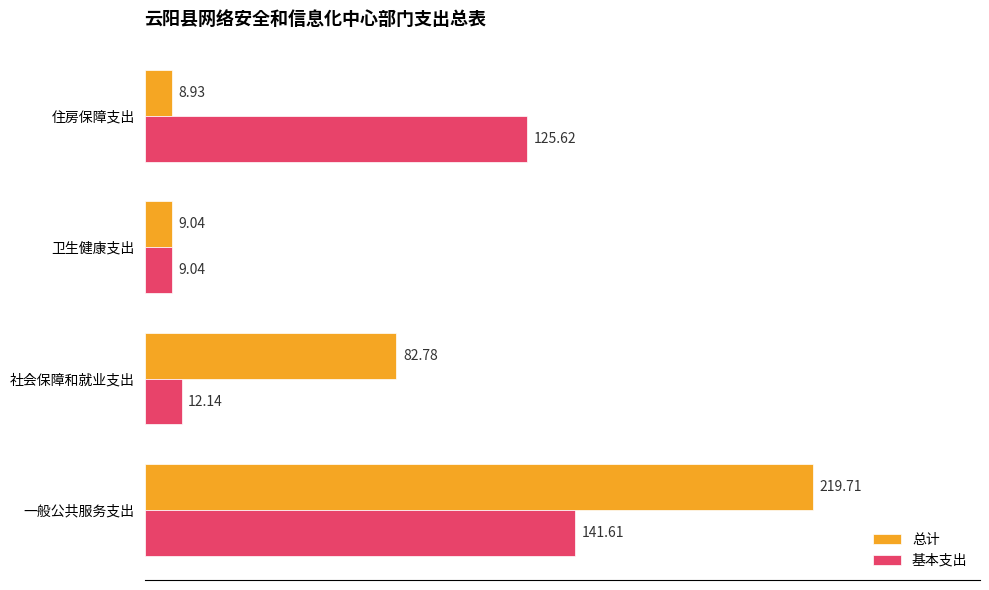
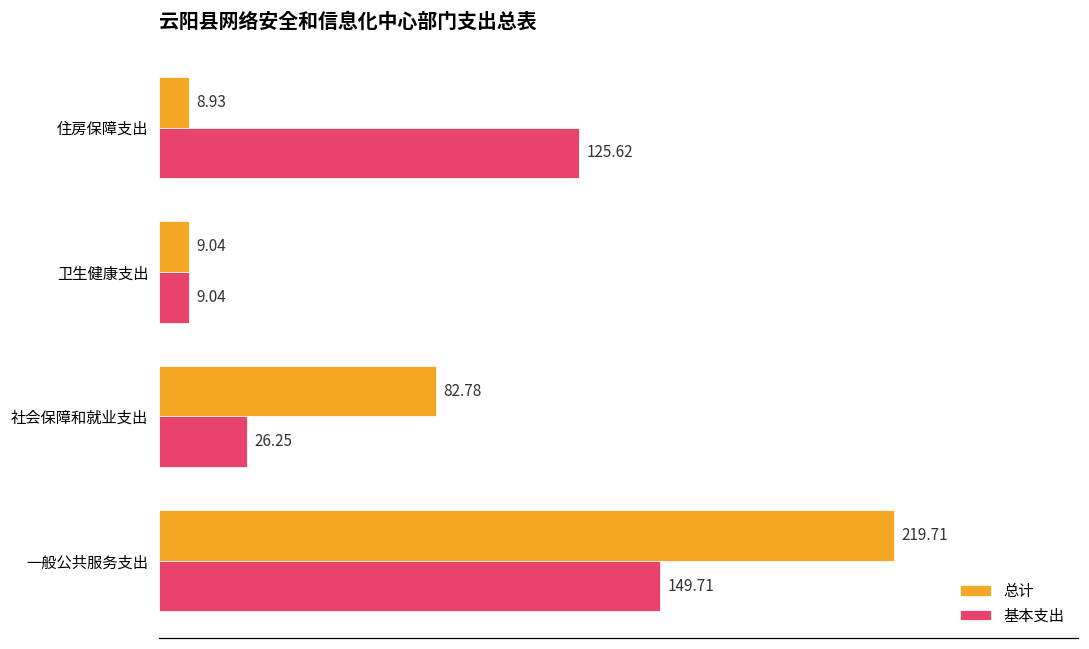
基本支出, 社会保障和就业支出: 12.14 -> 26.25
基本支出, 一般公共服务支出: 141.61 -> 149.71
